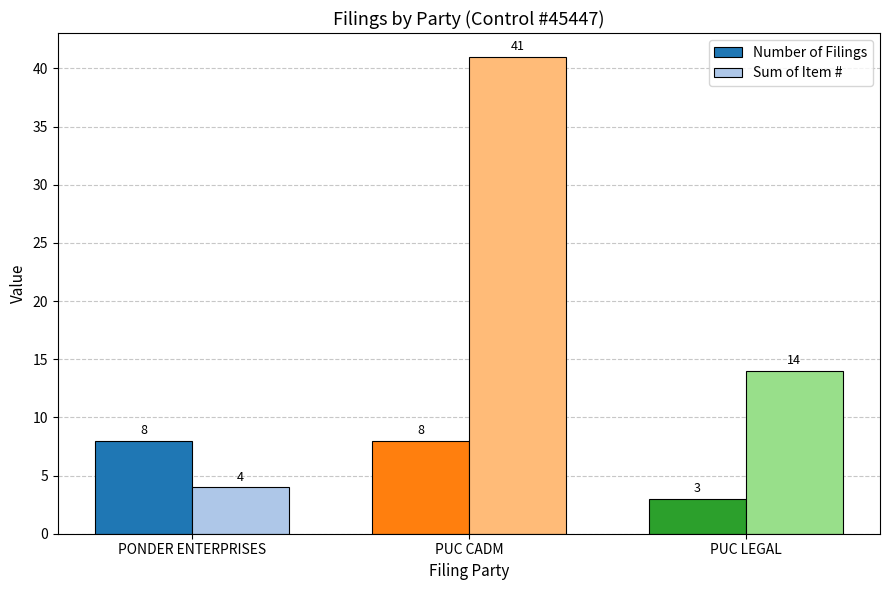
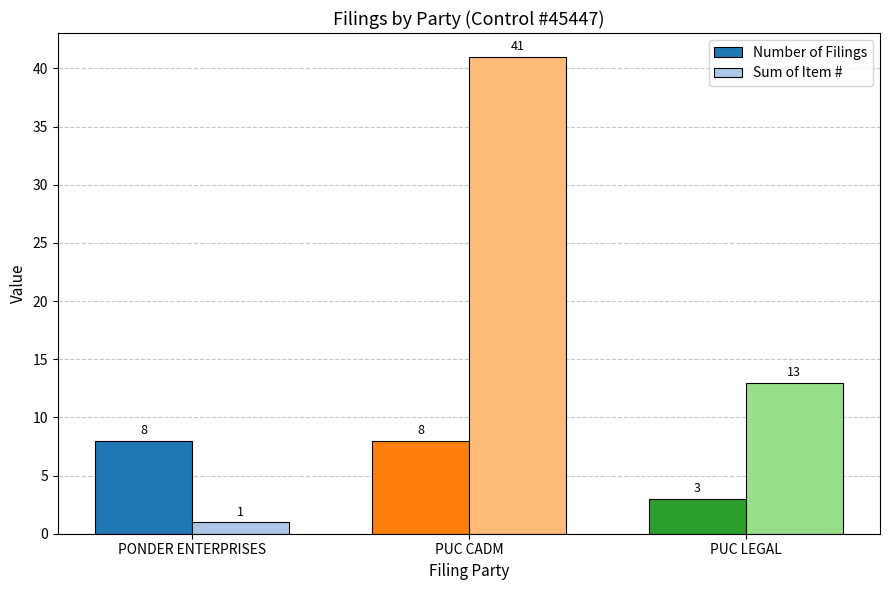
Sum of Item #, PONDER ENTERPRISES: 4 -> 1
Sum of Item #, PUC LEGAL: 14 -> 13
